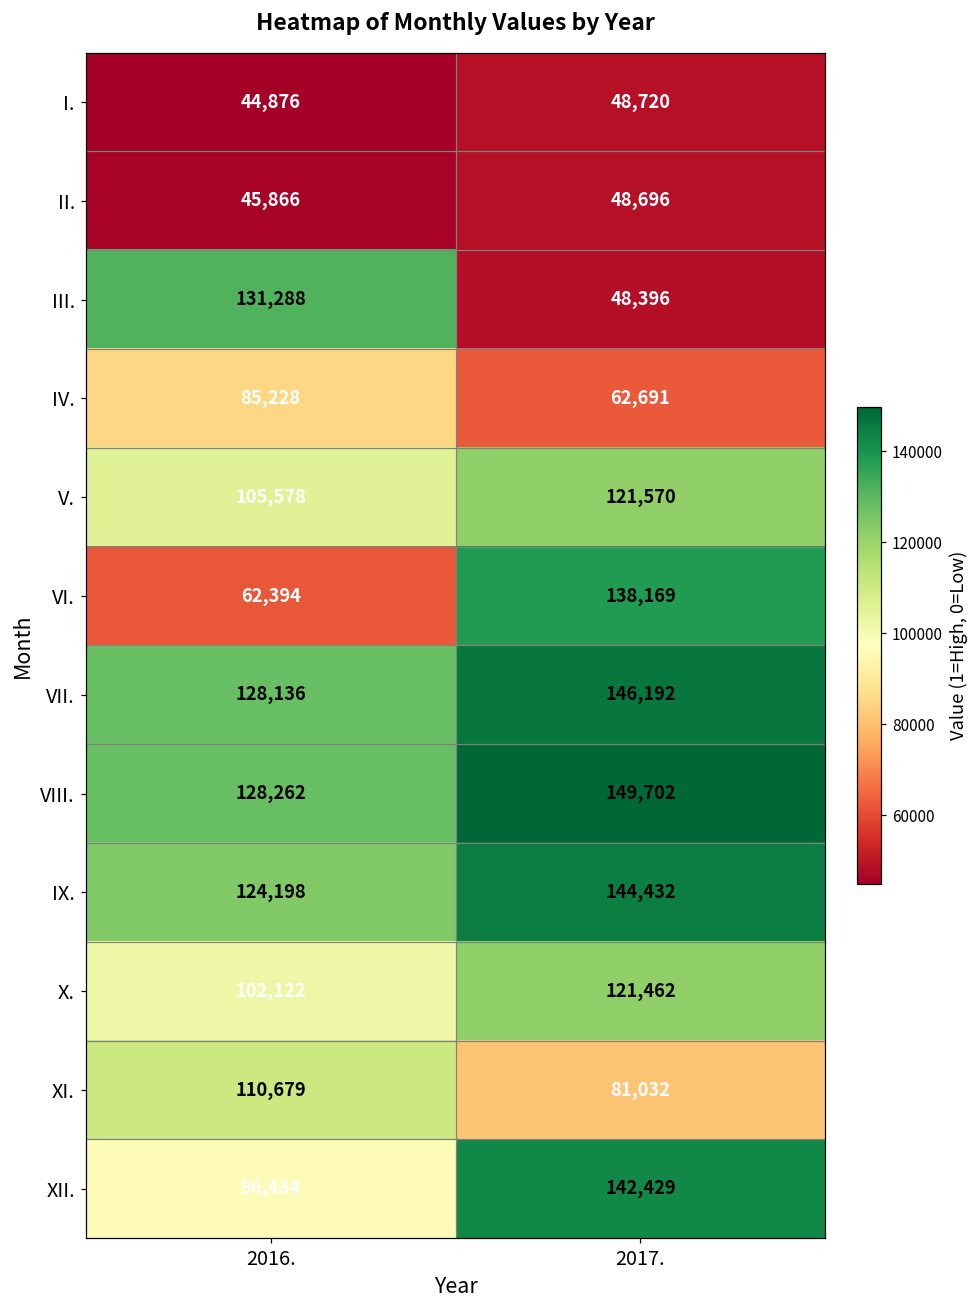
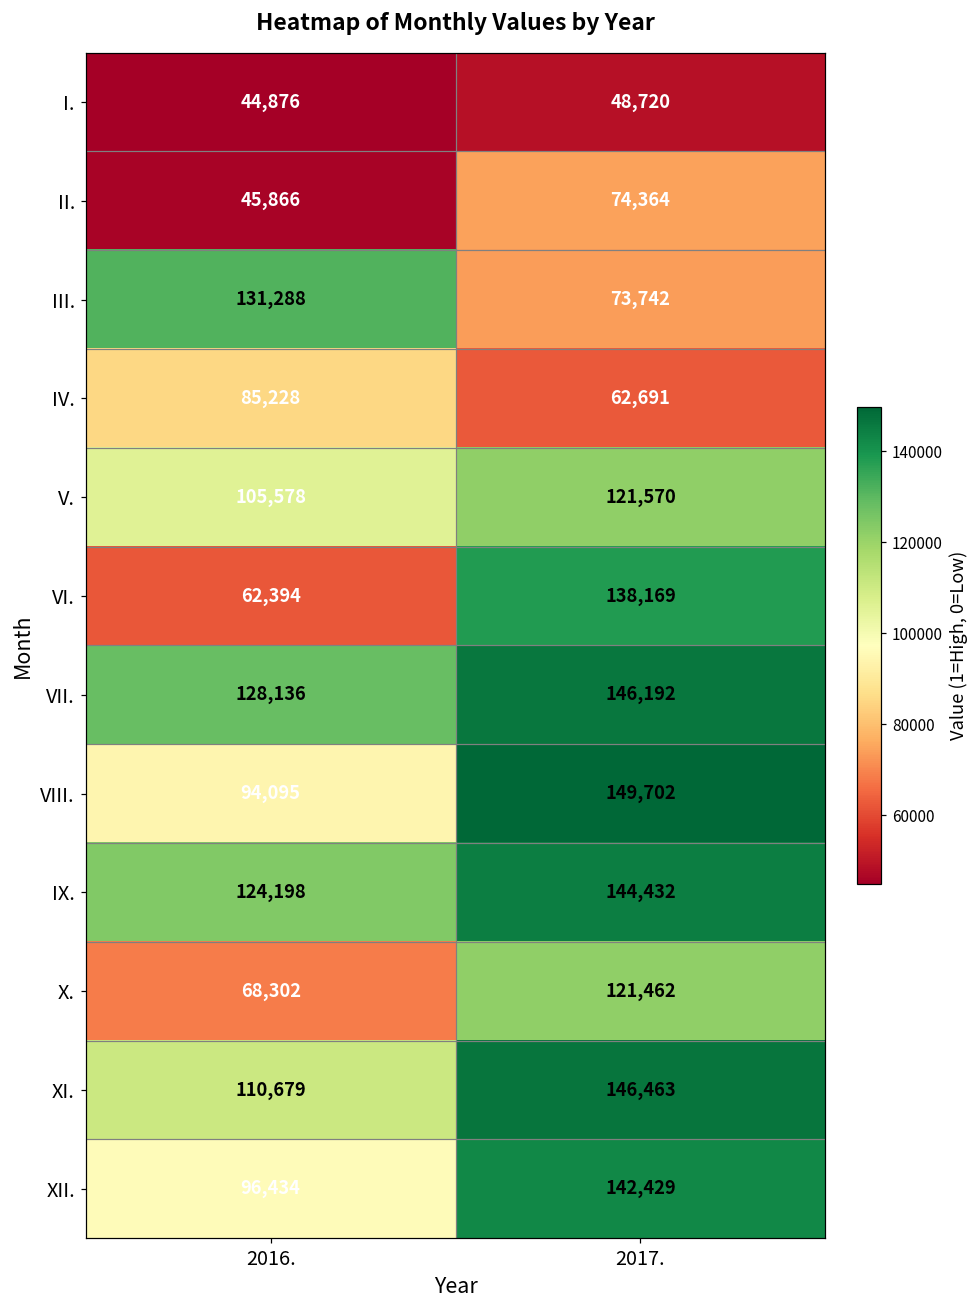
II., 2017.: 48,696 -> 74,364
III., 2017.: 48,396 -> 73,742
VIII., 2016.: 128,262 -> 94,095
X., 2016.: 102,122 -> 68,302
XI., 2017.: 81,032 -> 146,463
